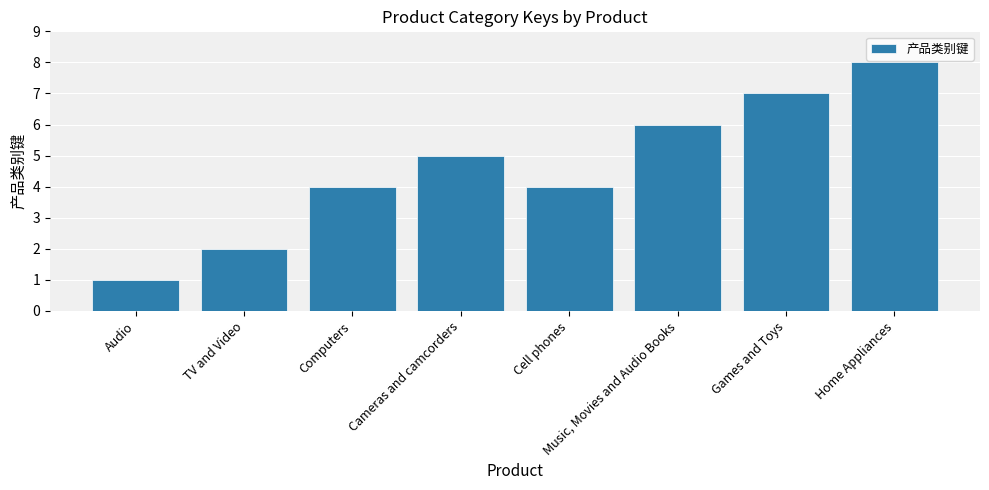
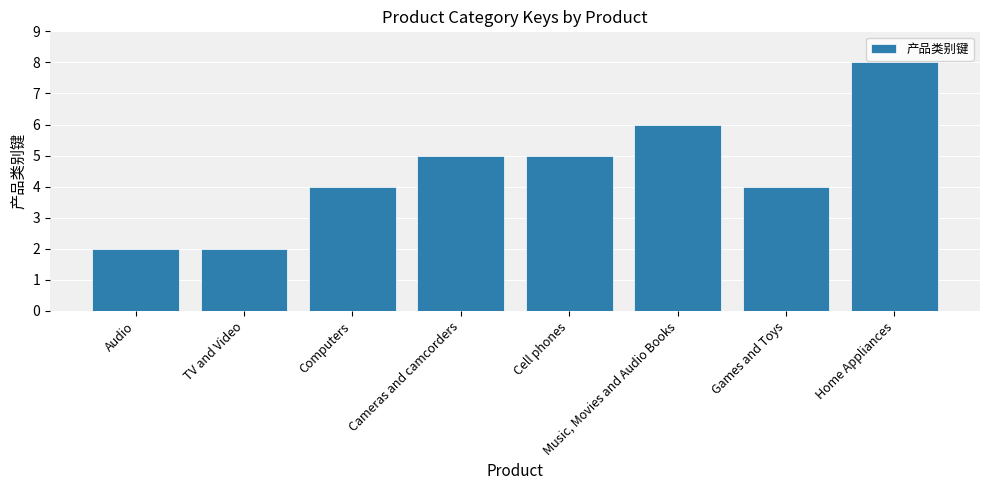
Audio: 1 -> 2
Cell phones: 4 -> 5
Games and Toys: 7 -> 4
